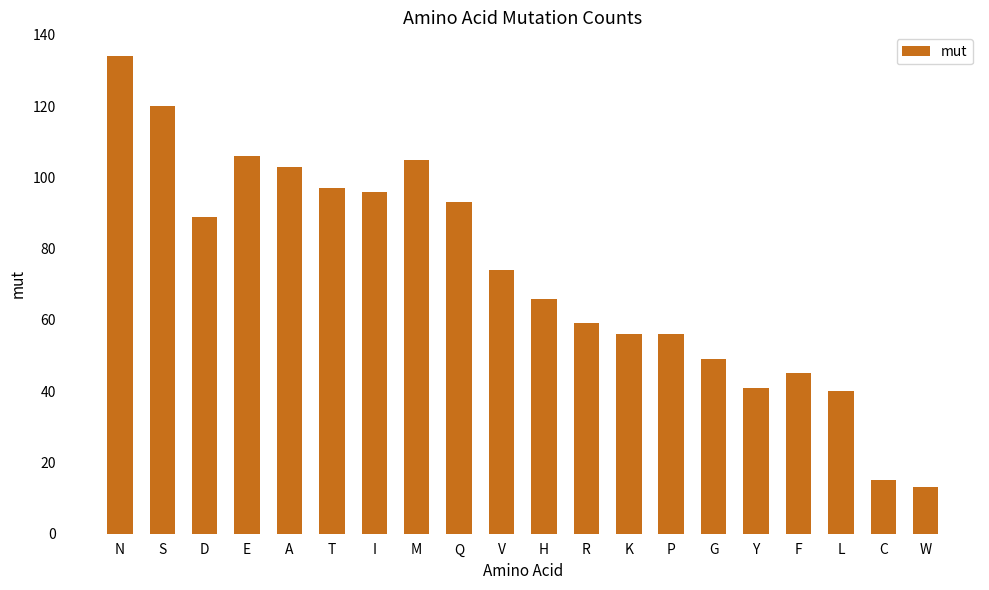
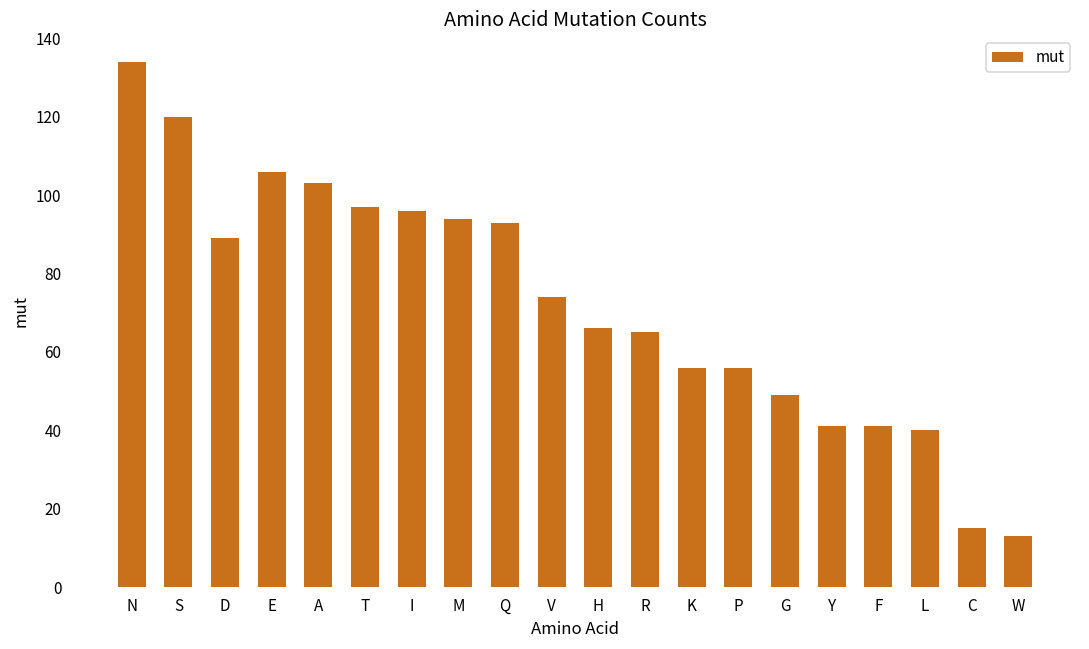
M: 105 -> 94
R: 59 -> 65
F: 45 -> 41
